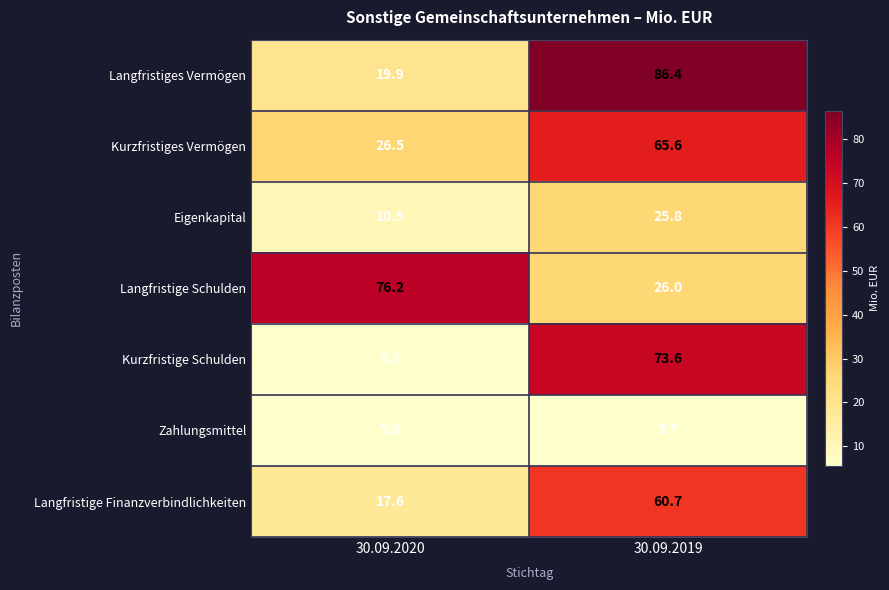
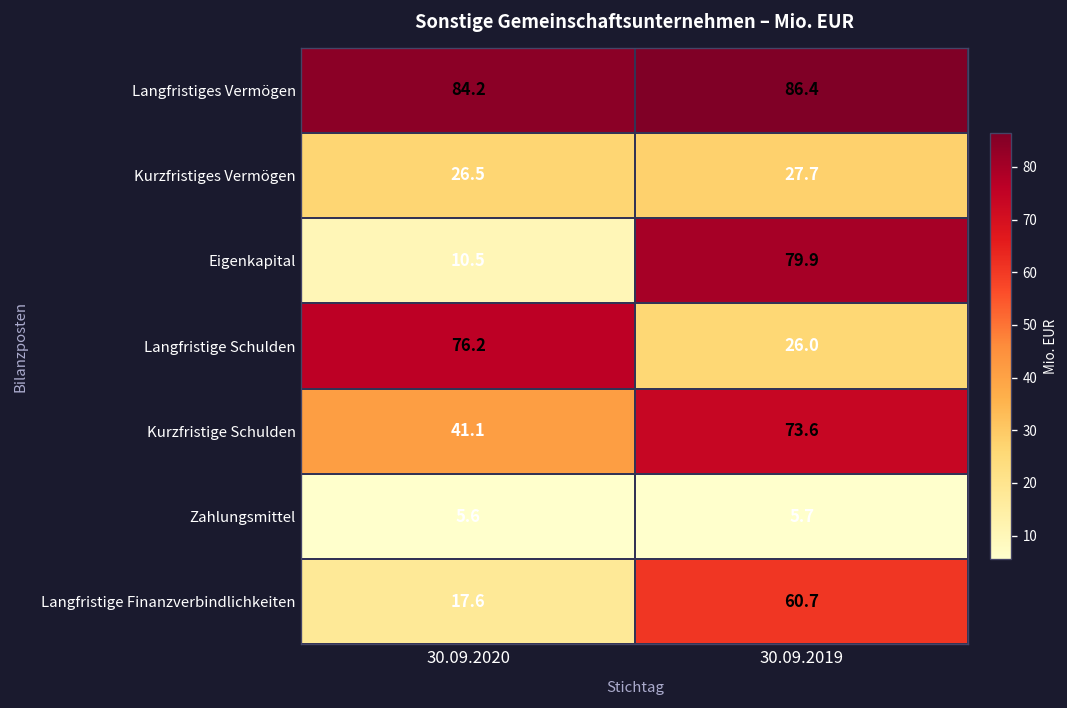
Langfristiges Vermögen, 30.09.2020: 19.9 -> 84.2
Kurzfristiges Vermögen, 30.09.2019: 65.6 -> 27.7
Eigenkapital, 30.09.2019: 25.8 -> 79.9
Kurzfristige Schulden, 30.09.2020: 5.7 -> 41.1
